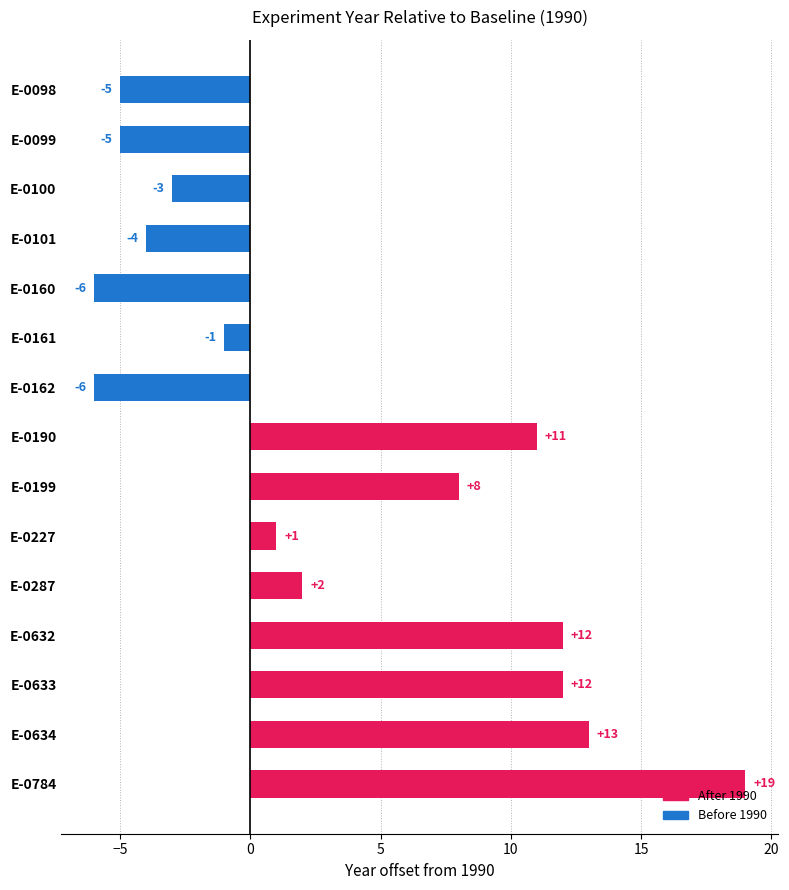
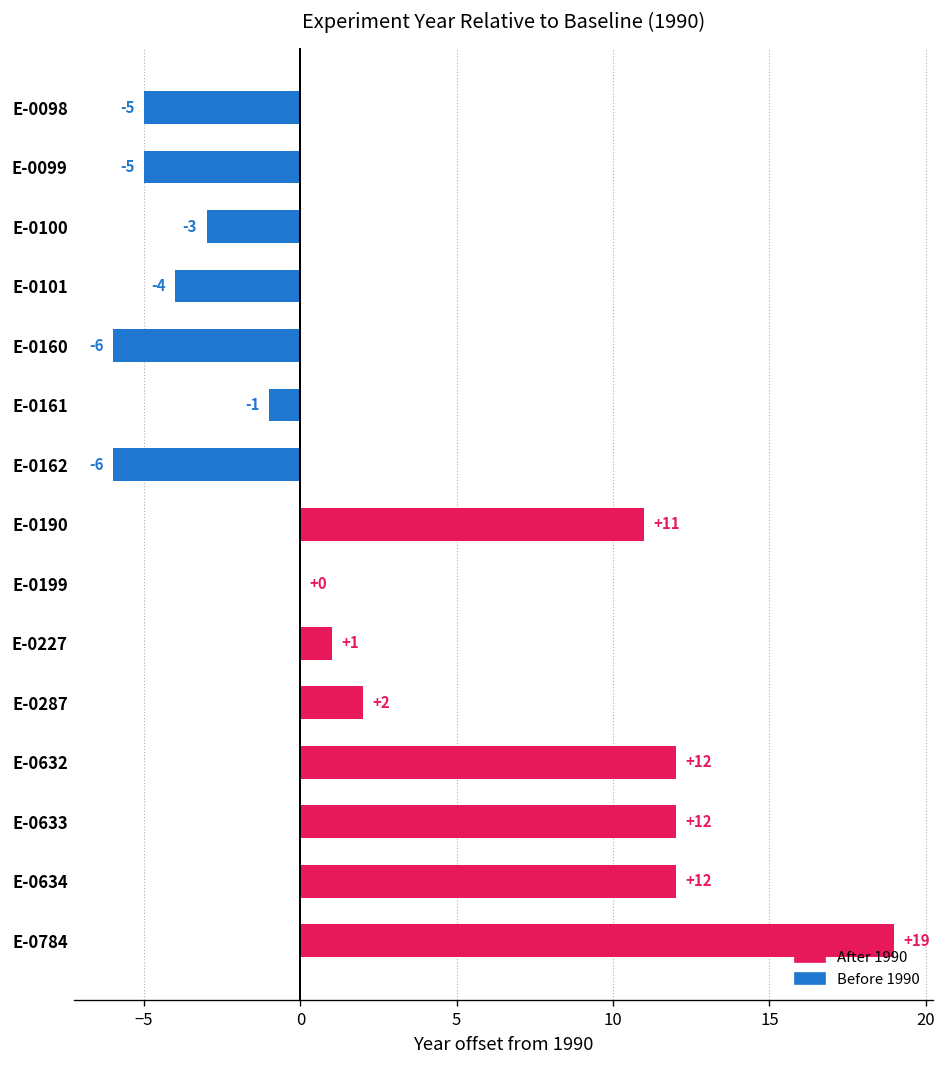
E-0199: +8 -> +0
E-0634: +13 -> +12
